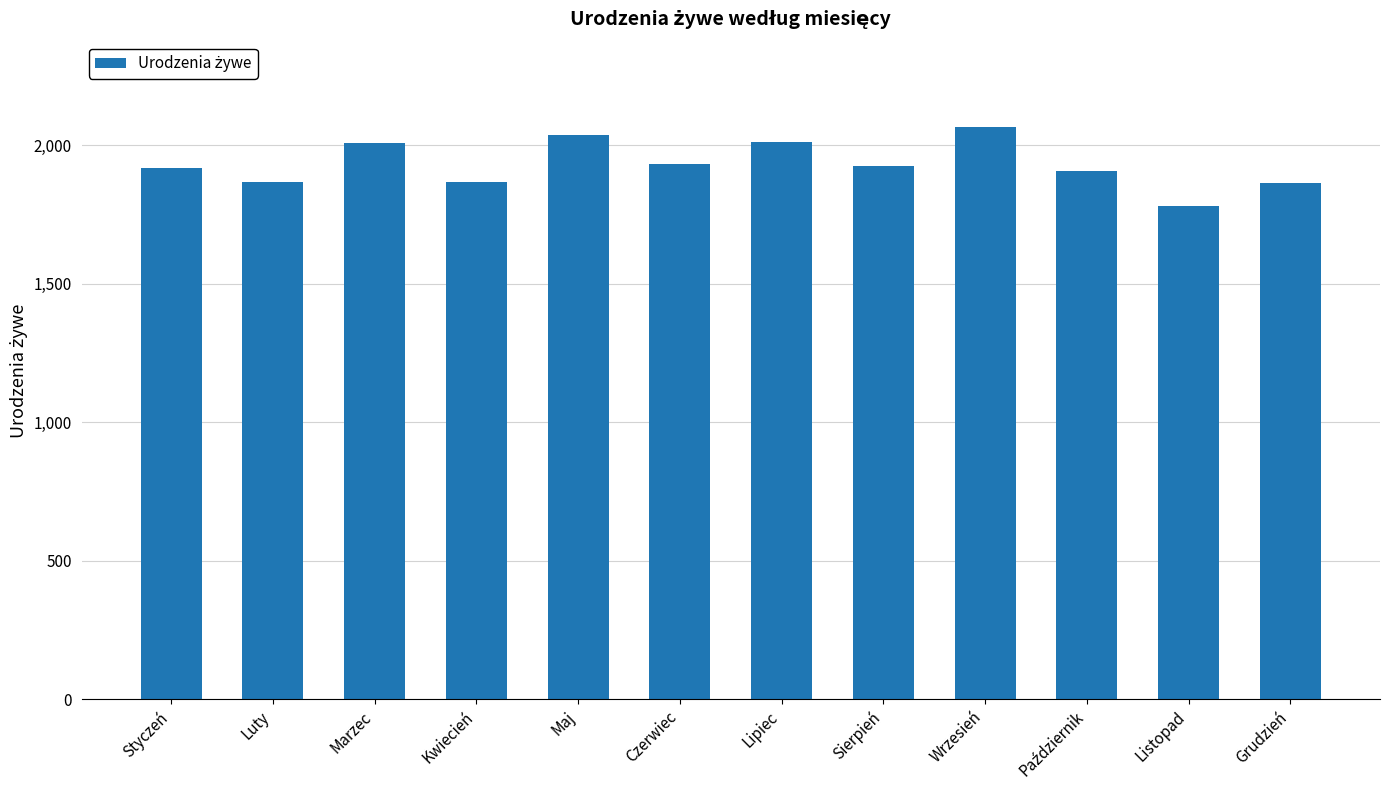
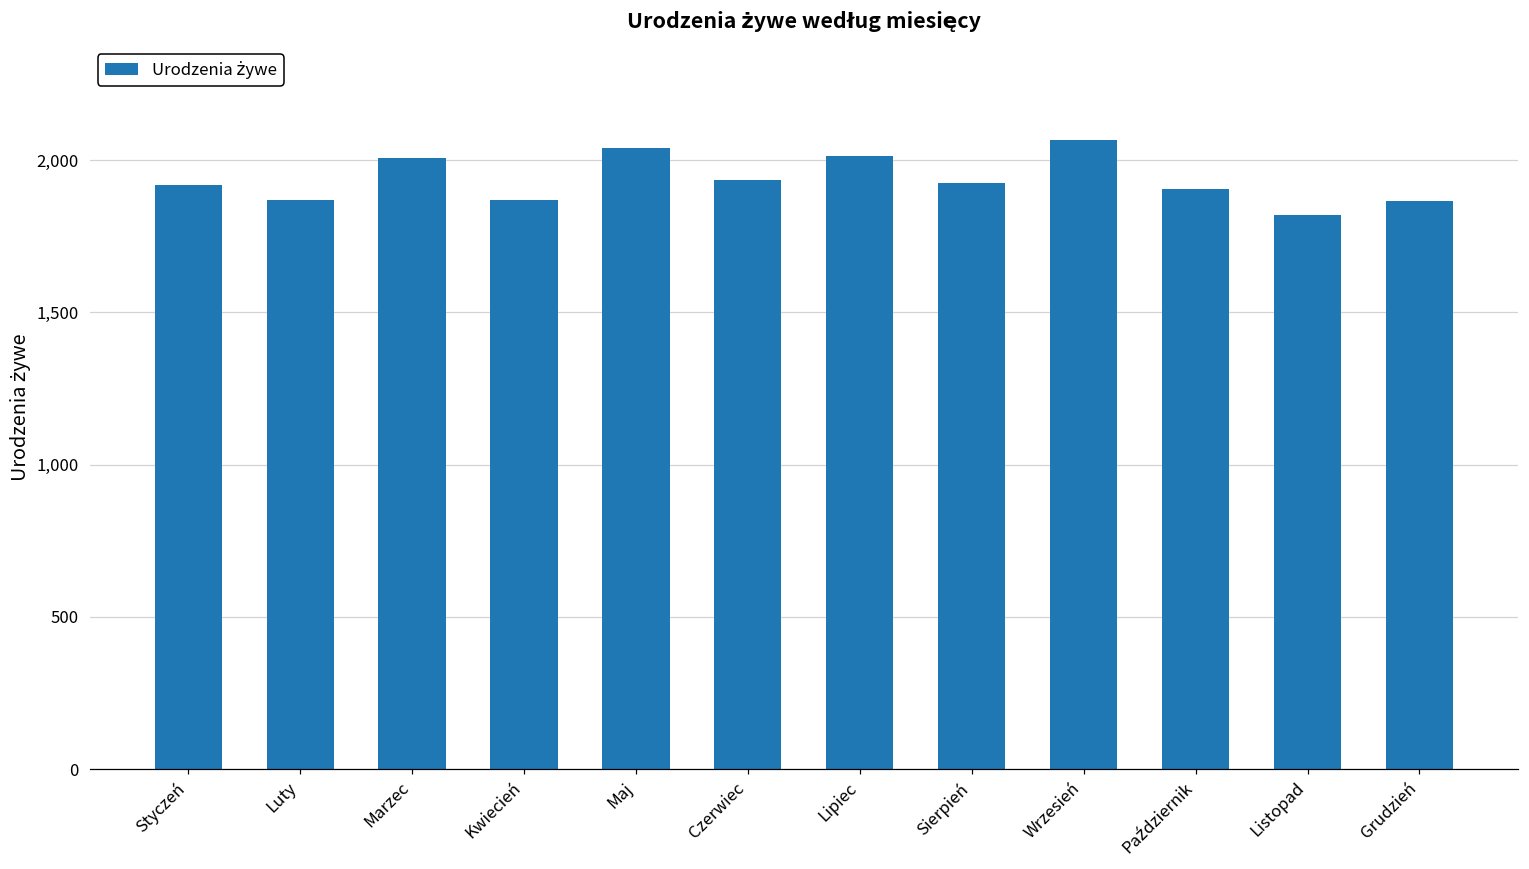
Listopad: 1,780 -> 1,820
